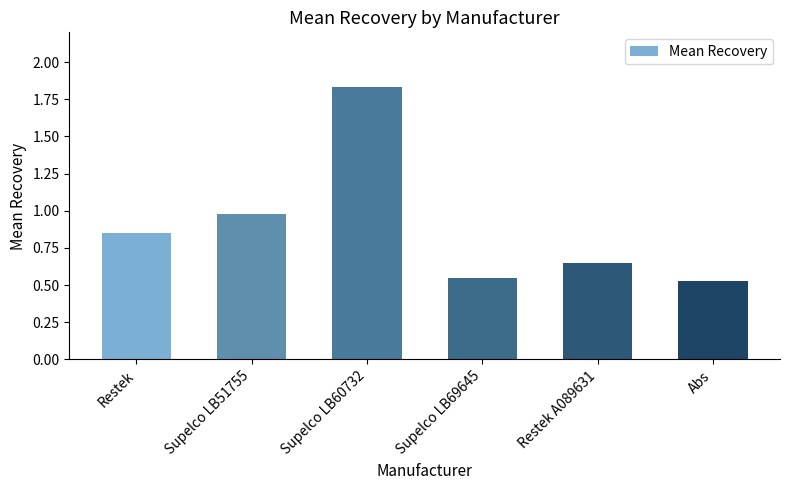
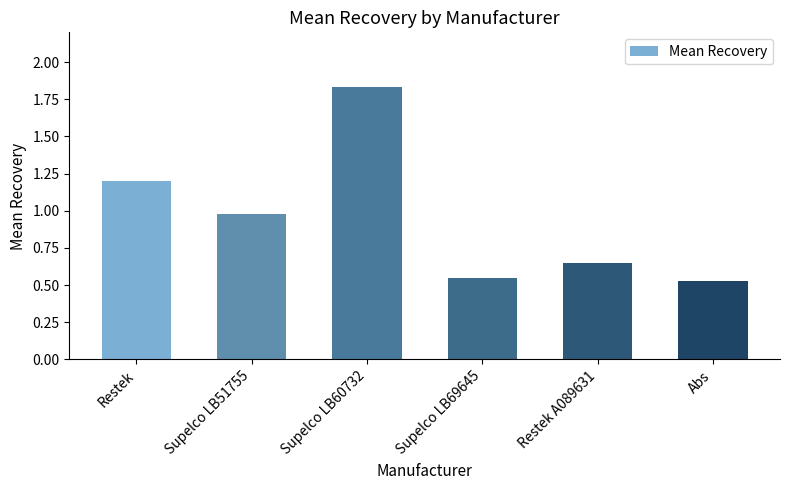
Restek: 0.85 -> 1.20
